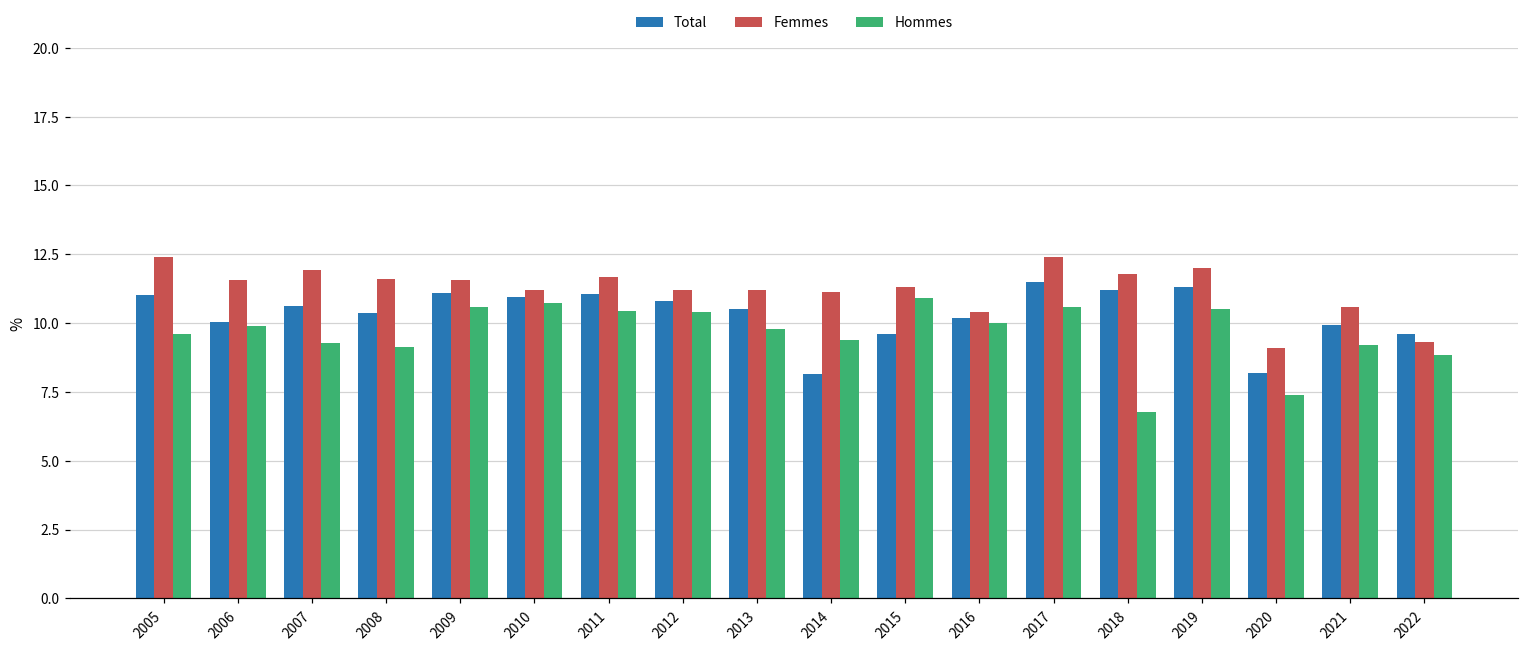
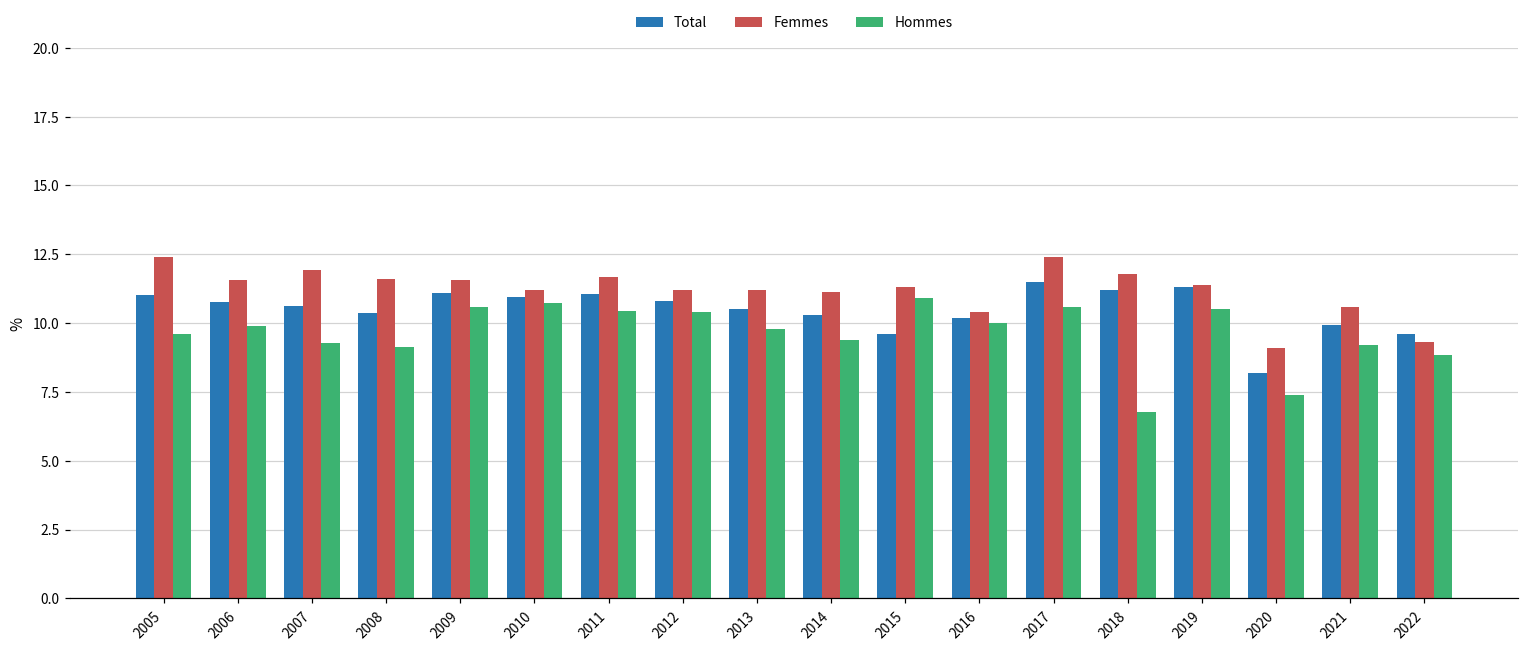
Total, 2006: 10.0 -> 10.8
Total, 2014: 8.2 -> 10.3
Femmes, 2019: 12.0 -> 11.4
